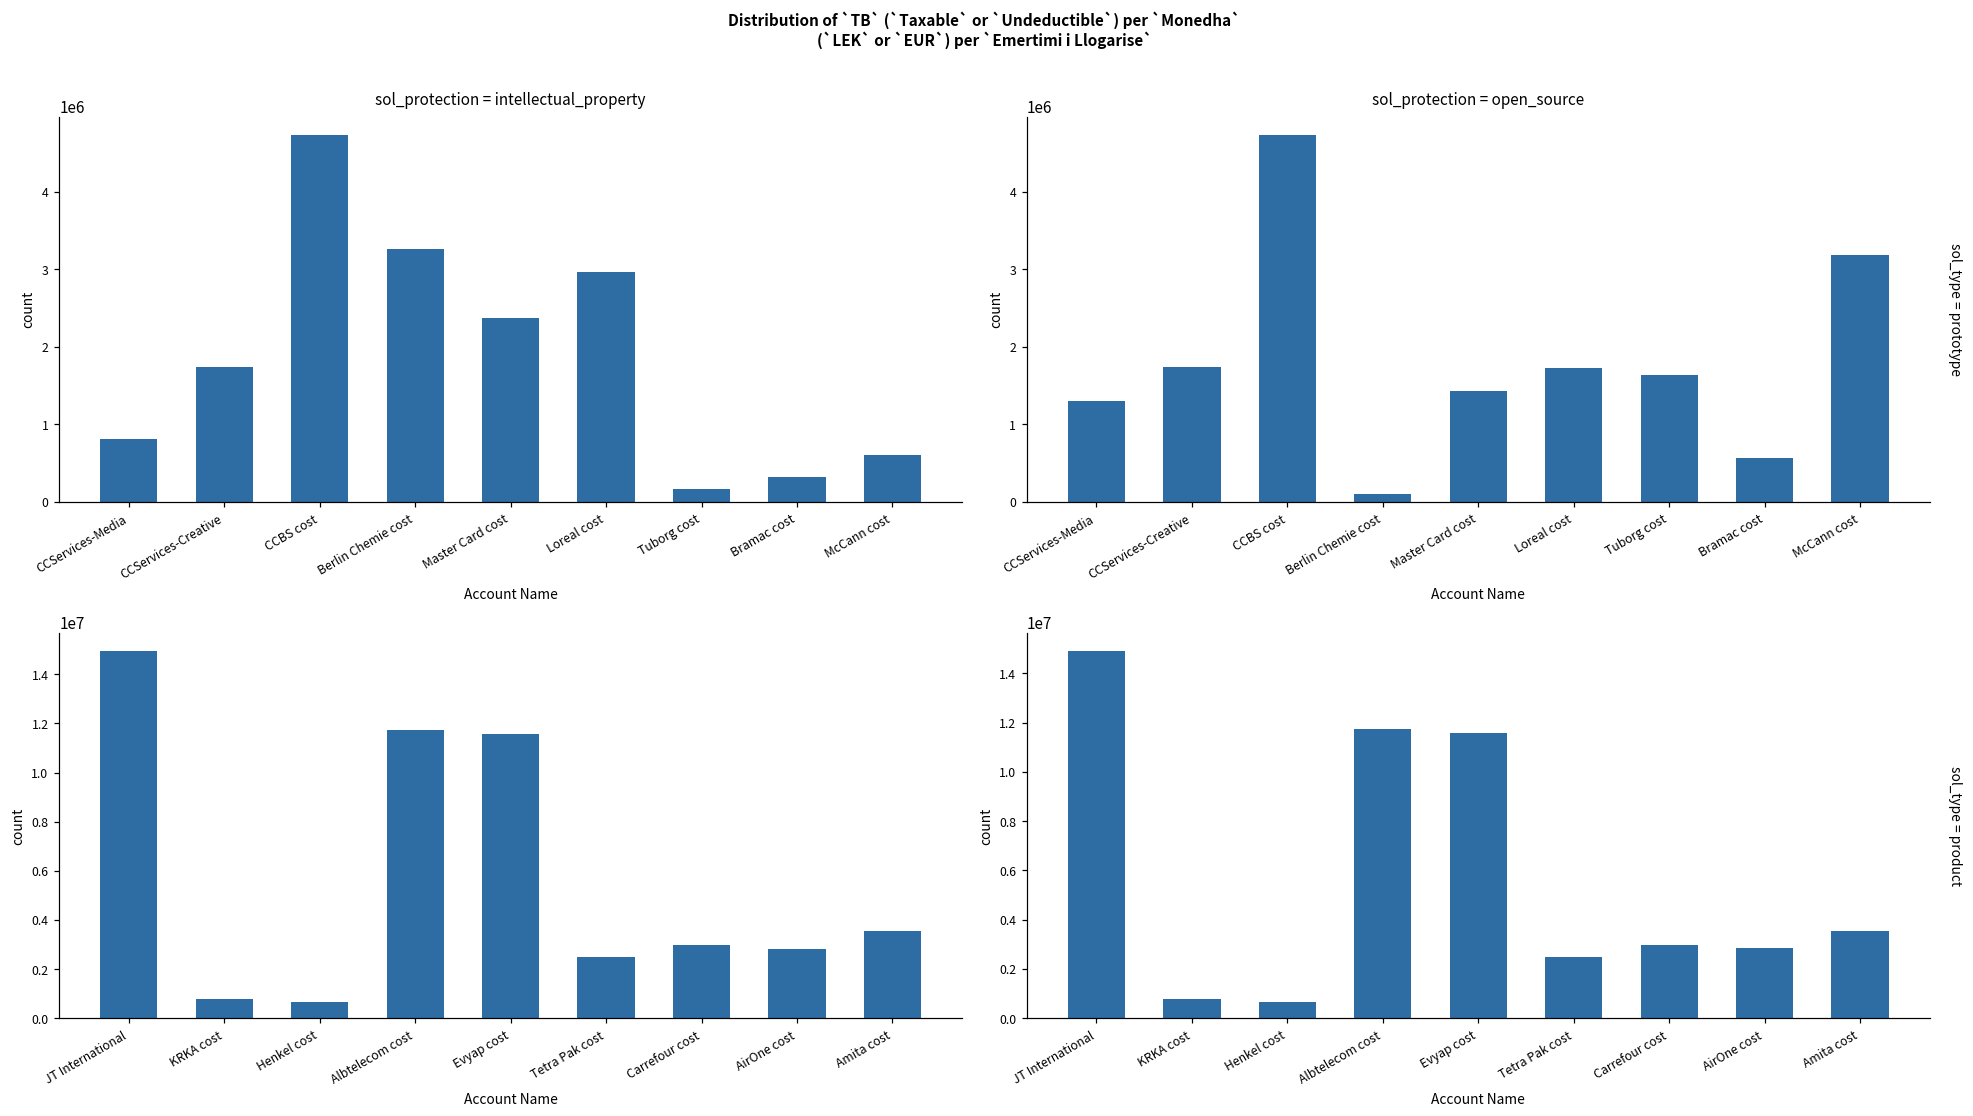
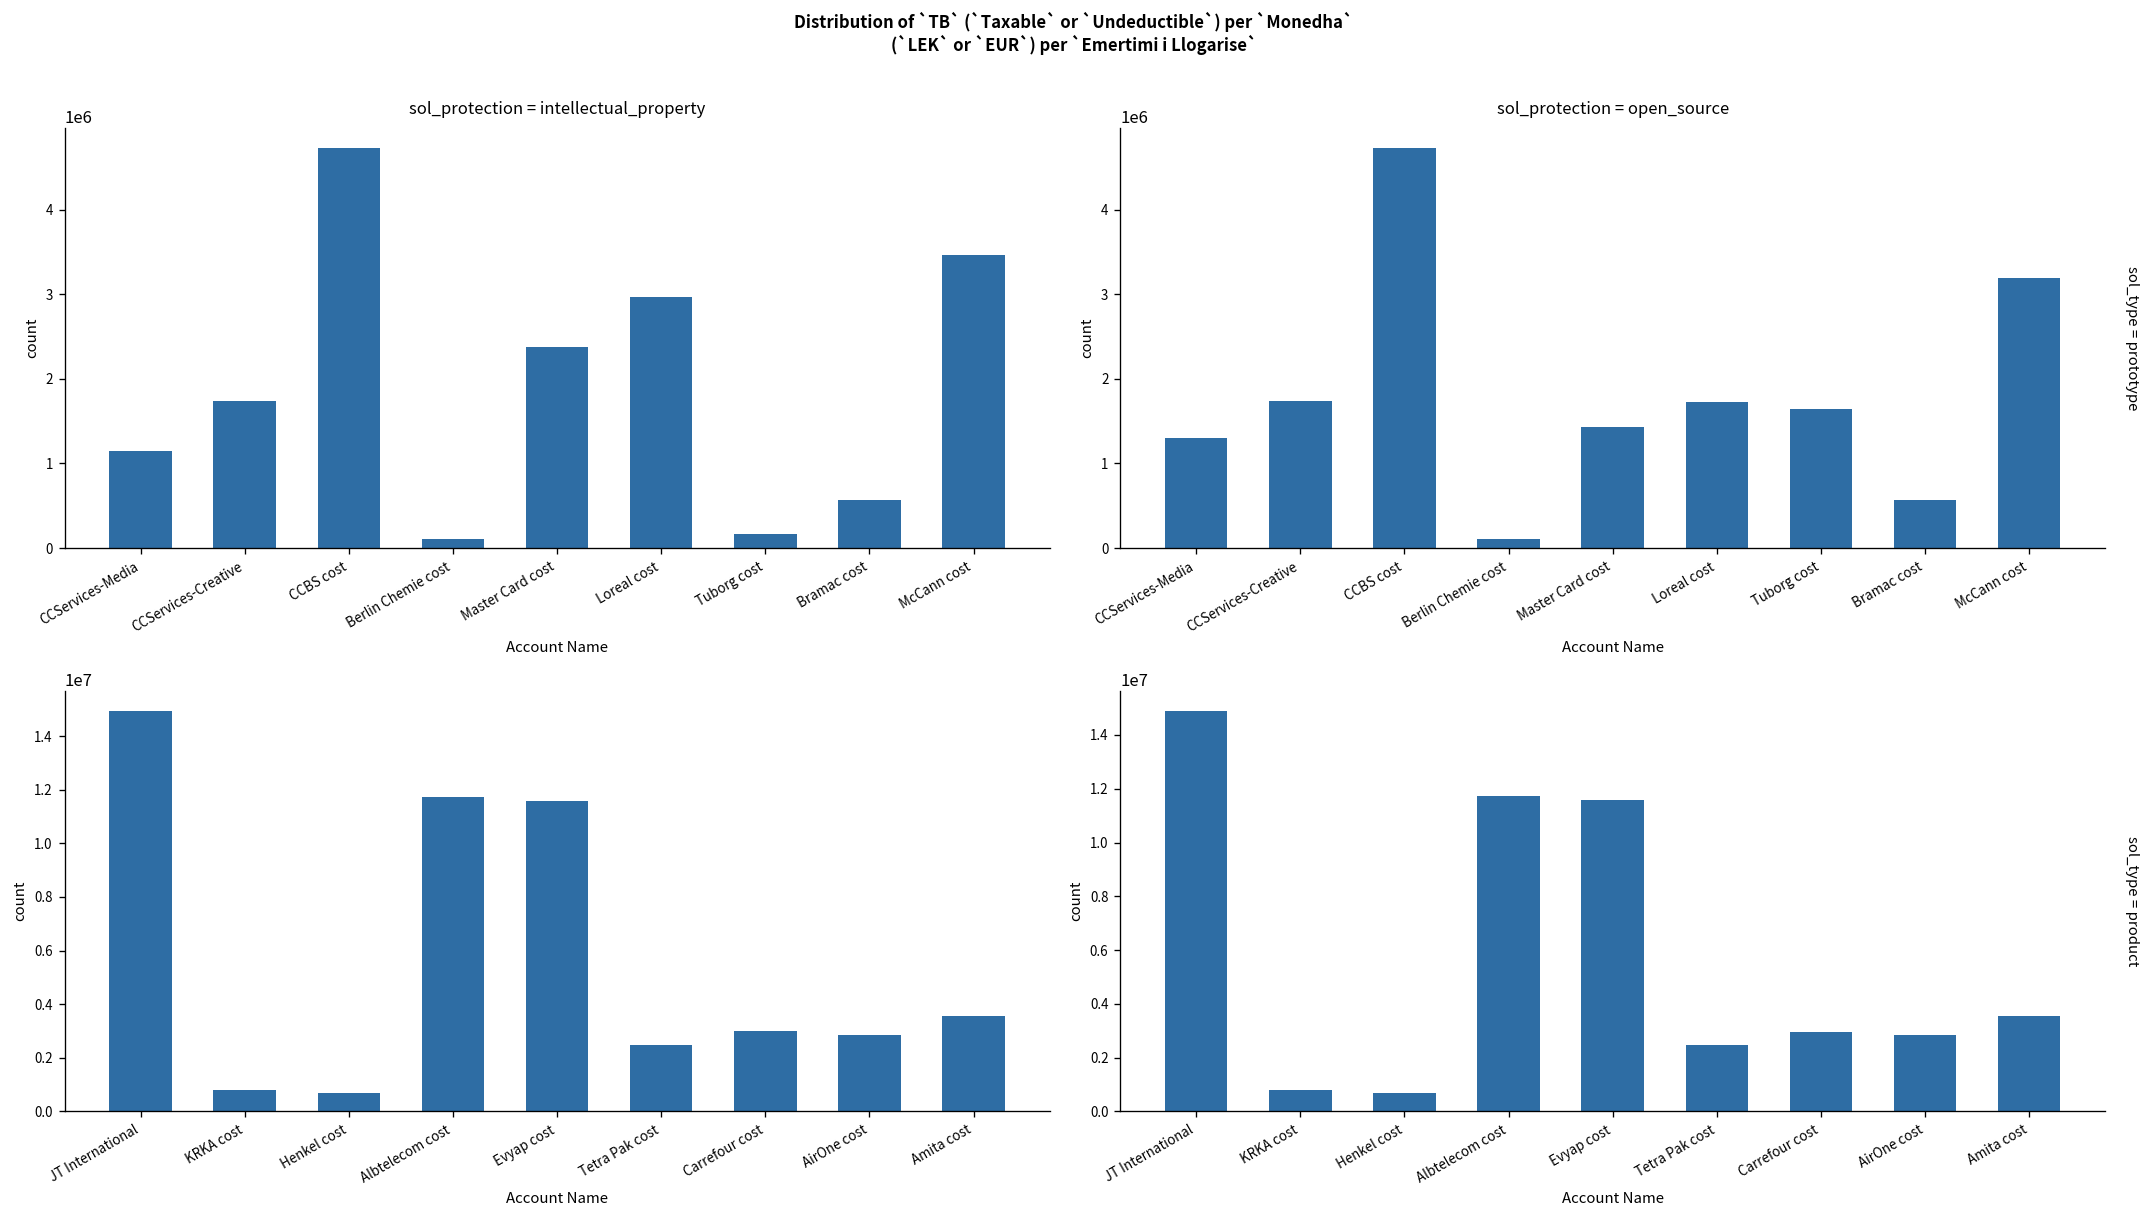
sol_protection = intellectual_property, CCServices-Media: 800000 -> 1100000
sol_protection = intellectual_property, Berlin Chemie cost: 3300000 -> 100000
sol_protection = intellectual_property, Bramac cost: 300000 -> 600000
sol_protection = intellectual_property, McCann cost: 600000 -> 3500000
